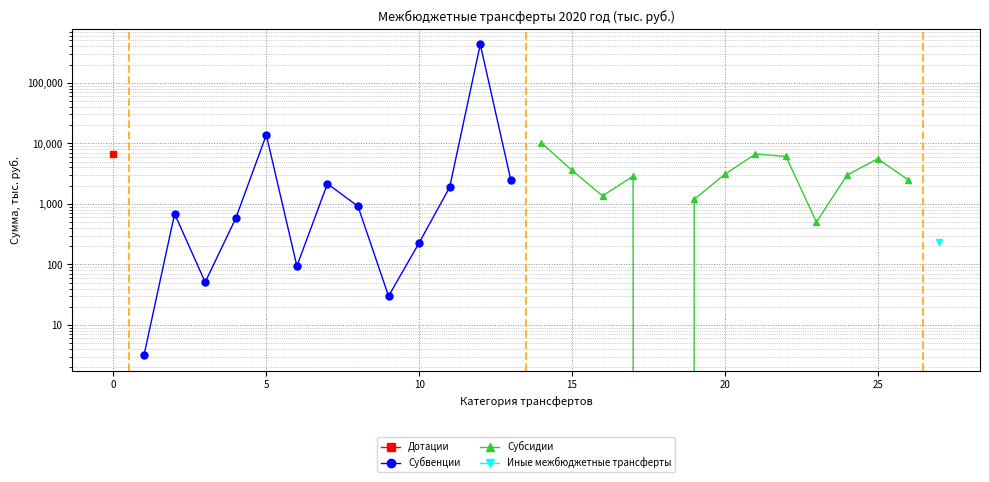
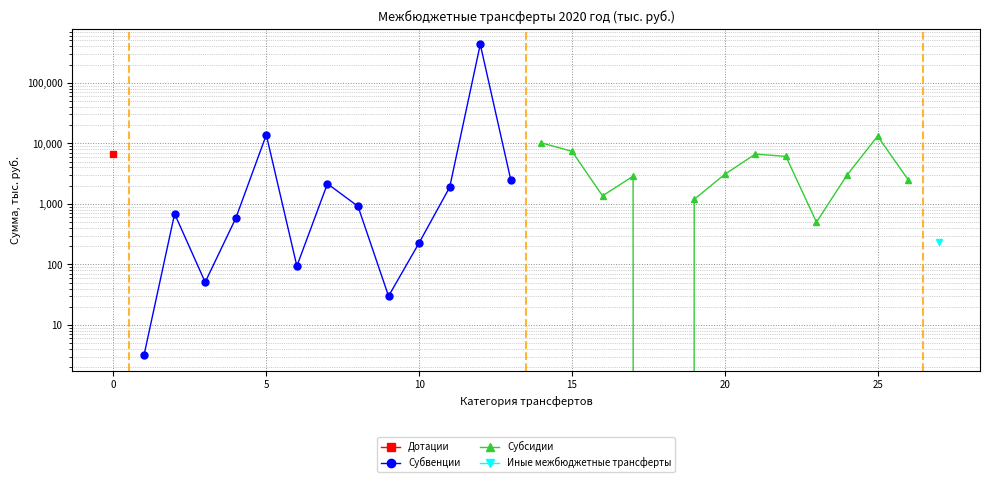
Субсидии, 15: 4,000 -> 7,000
Субсидии, 25: 6,000 -> 13,000
